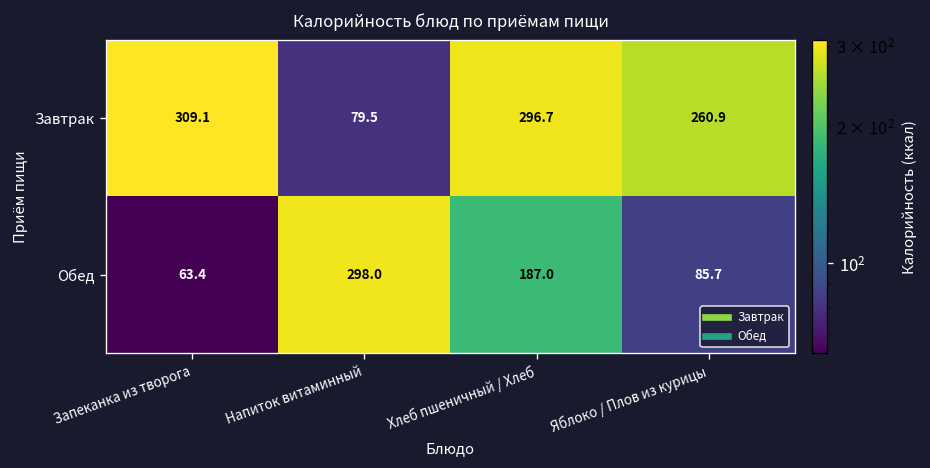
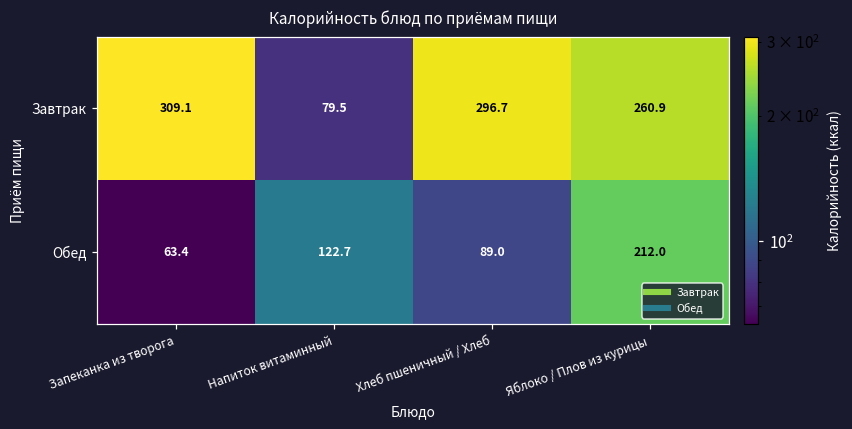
Обед, Напиток витаминный: 298.0 -> 122.7
Обед, Хлеб пшеничный / Хлеб: 187.0 -> 89.0
Обед, Яблоко / Плов из курицы: 85.7 -> 212.0
